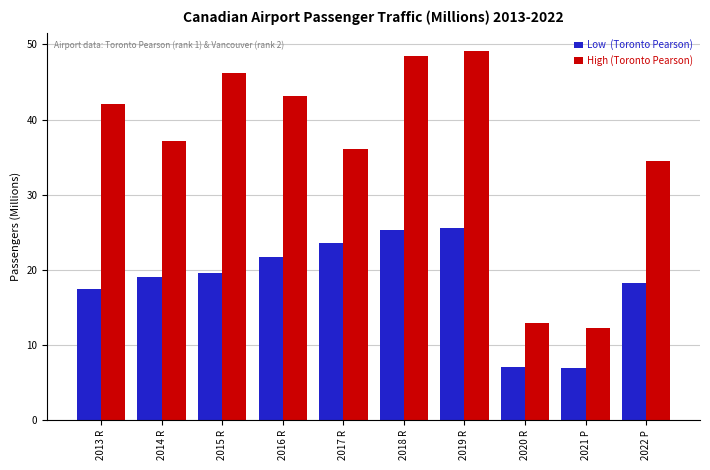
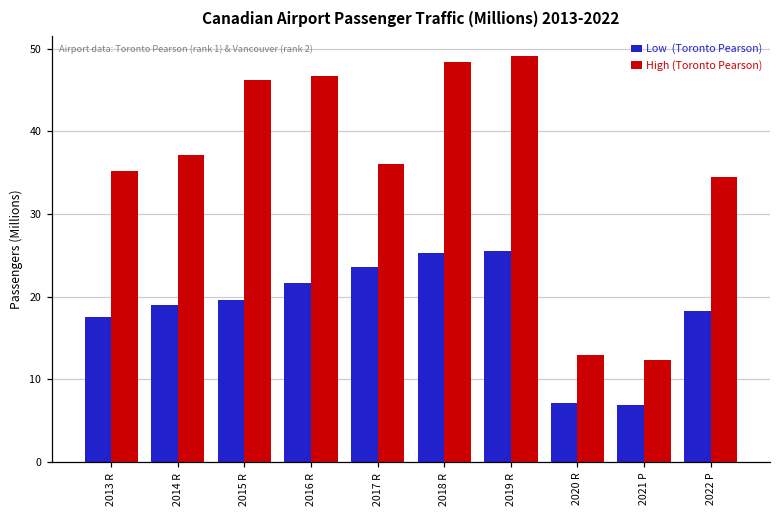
High (Toronto Pearson), 2013 R: 42 -> 35
High (Toronto Pearson), 2016 R: 43 -> 47
